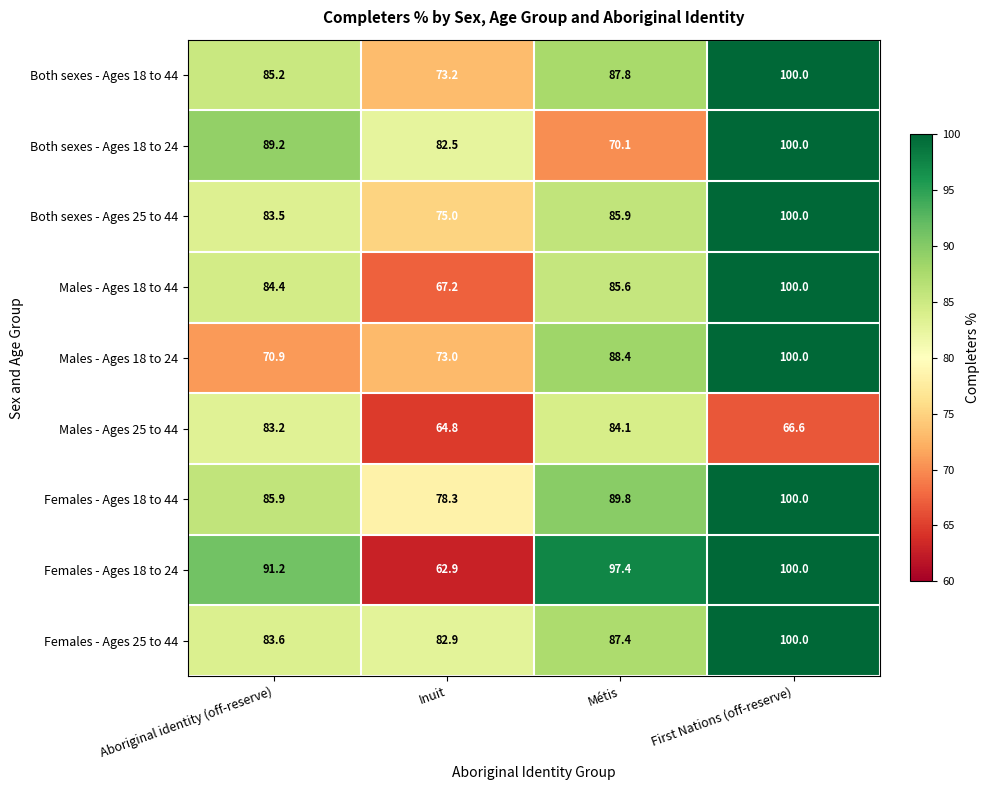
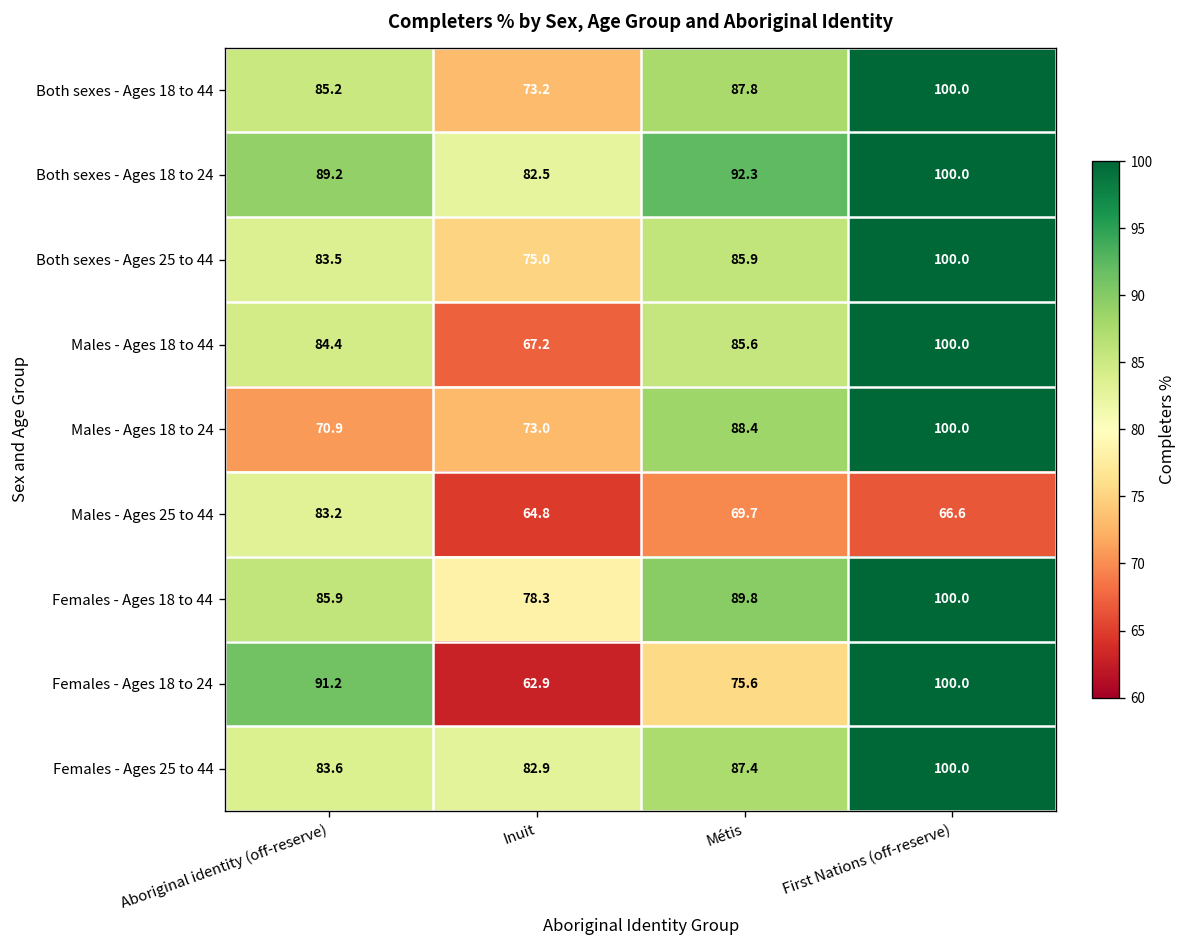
Both sexes - Ages 18 to 24, Métis: 70.1 -> 92.3
Males - Ages 25 to 44, Métis: 84.1 -> 69.7
Females - Ages 18 to 24, Métis: 97.4 -> 75.6
